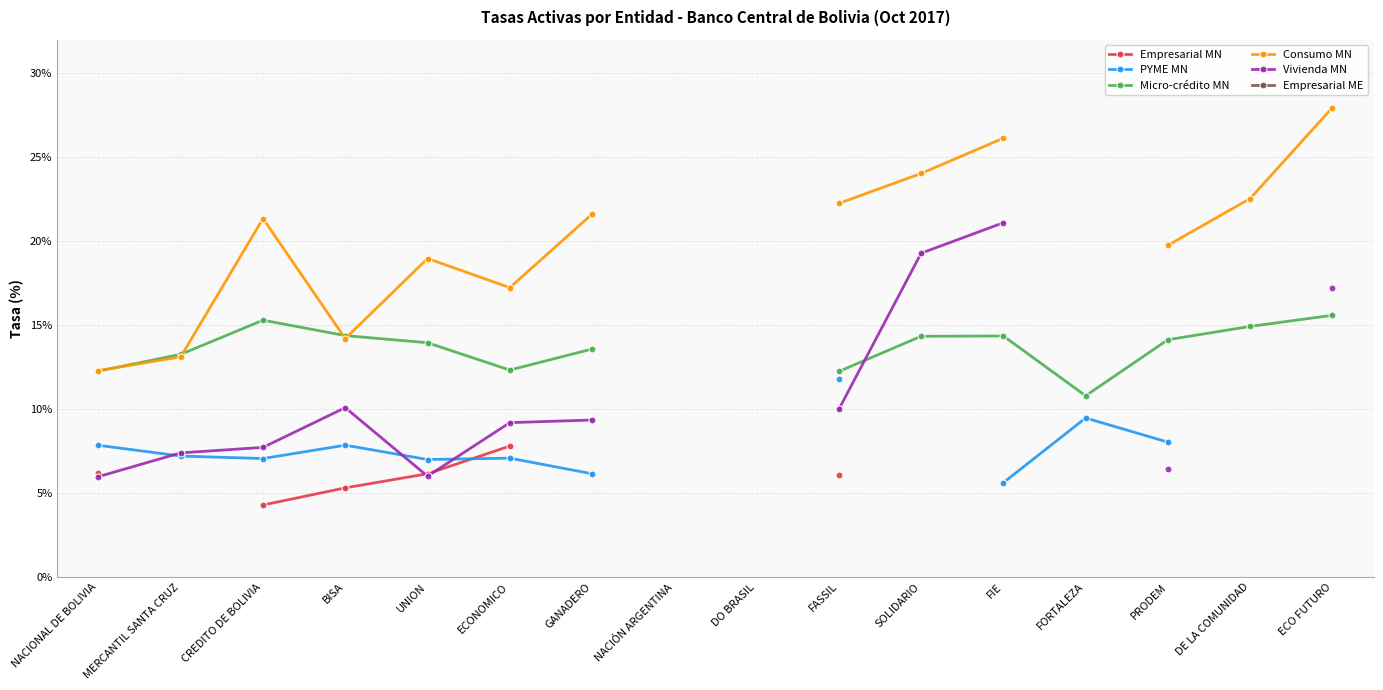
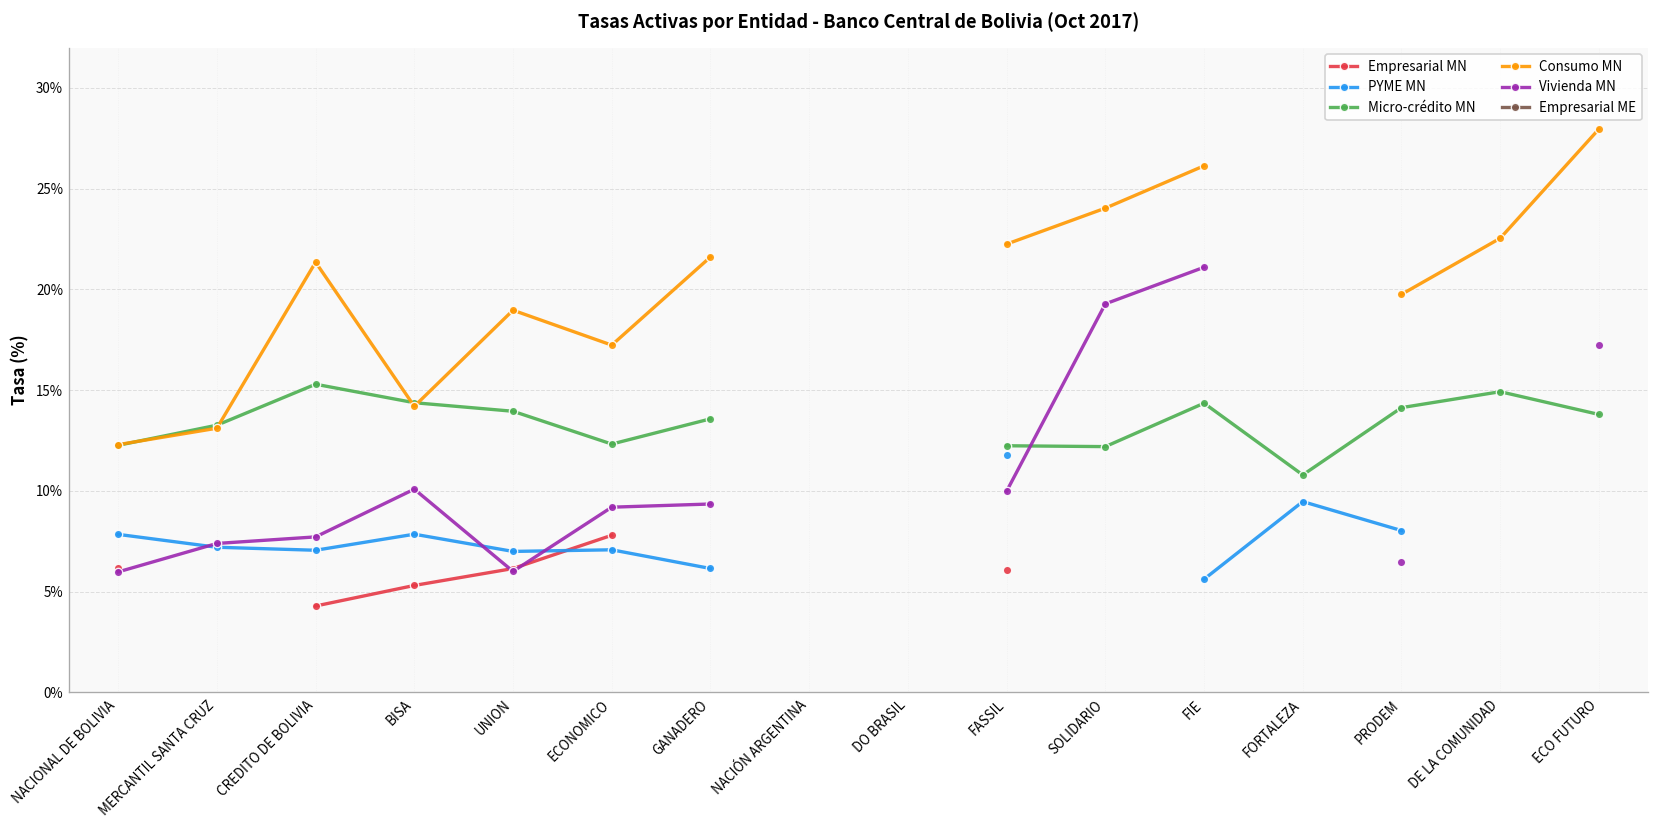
Micro-crédito MN, SOLIDARIO: 14.3% -> 12.2%
Micro-crédito MN, ECO FUTURO: 15.6% -> 13.8%
